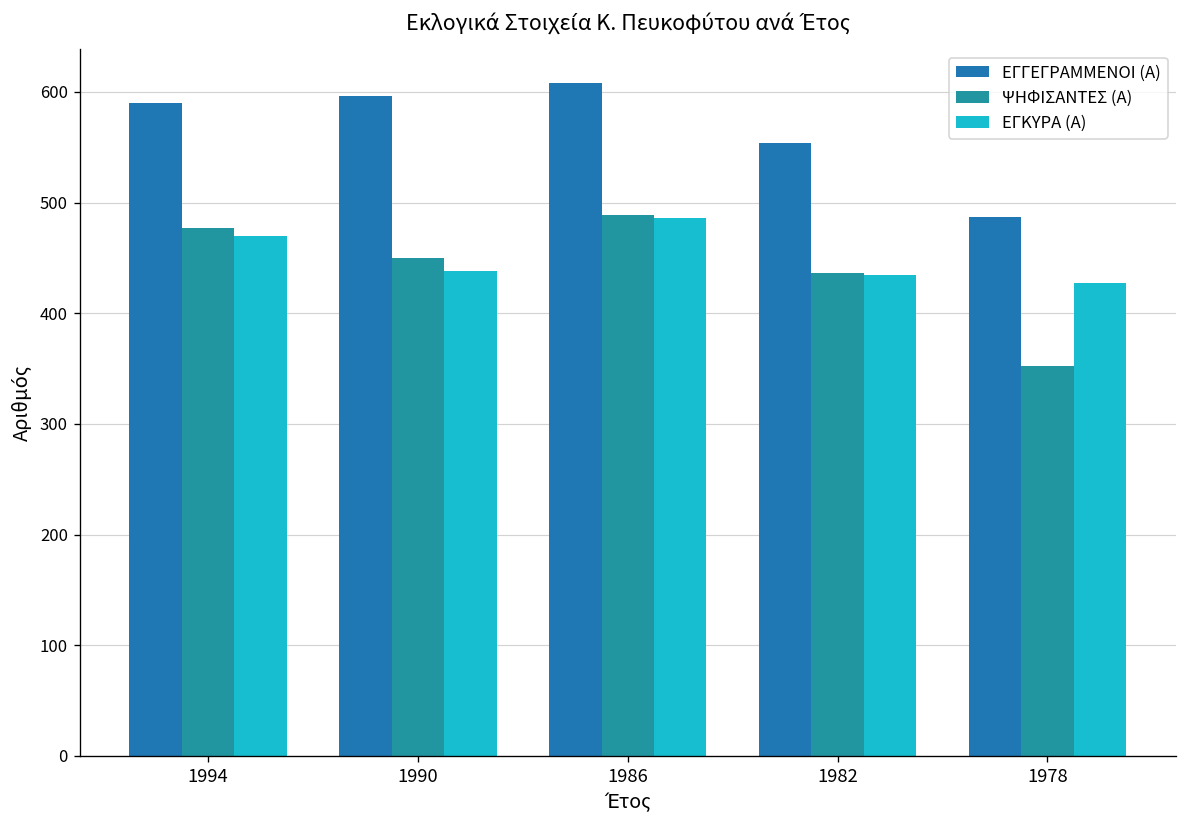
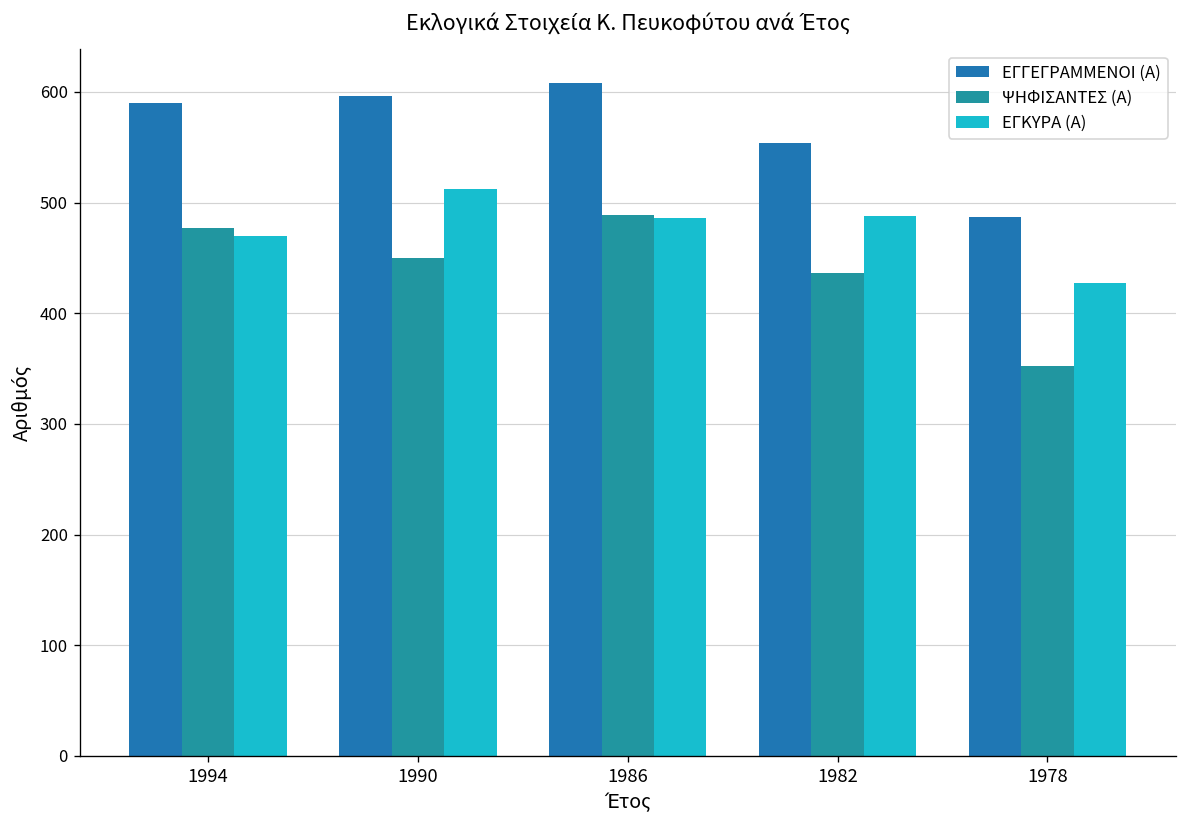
ΕΓΚΥΡΑ (Α), 1990: 440 -> 510
ΕΓΚΥΡΑ (Α), 1982: 440 -> 490
